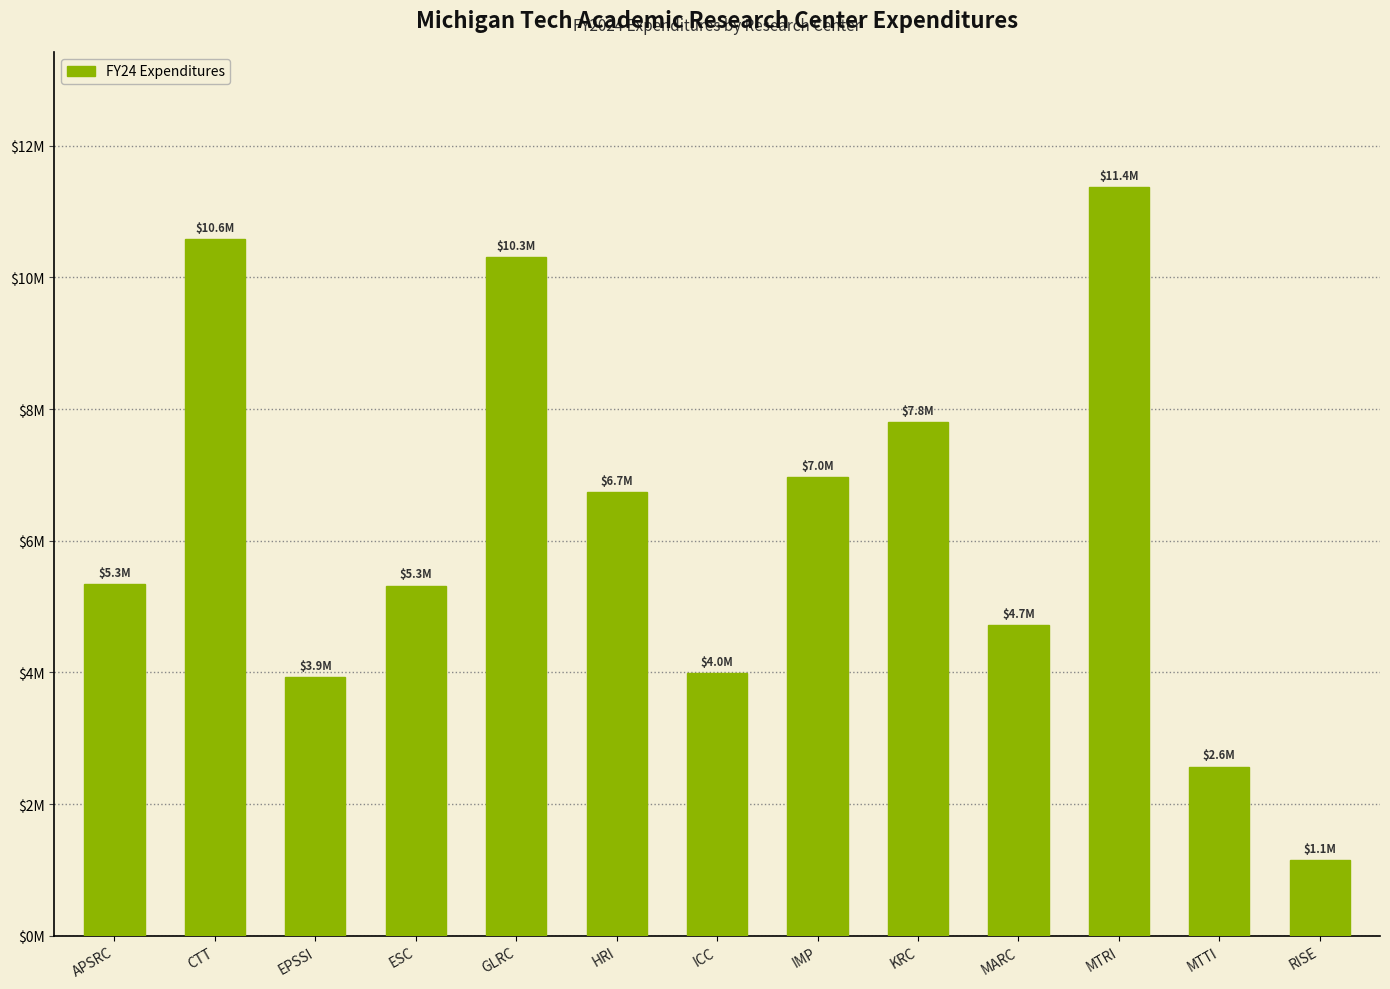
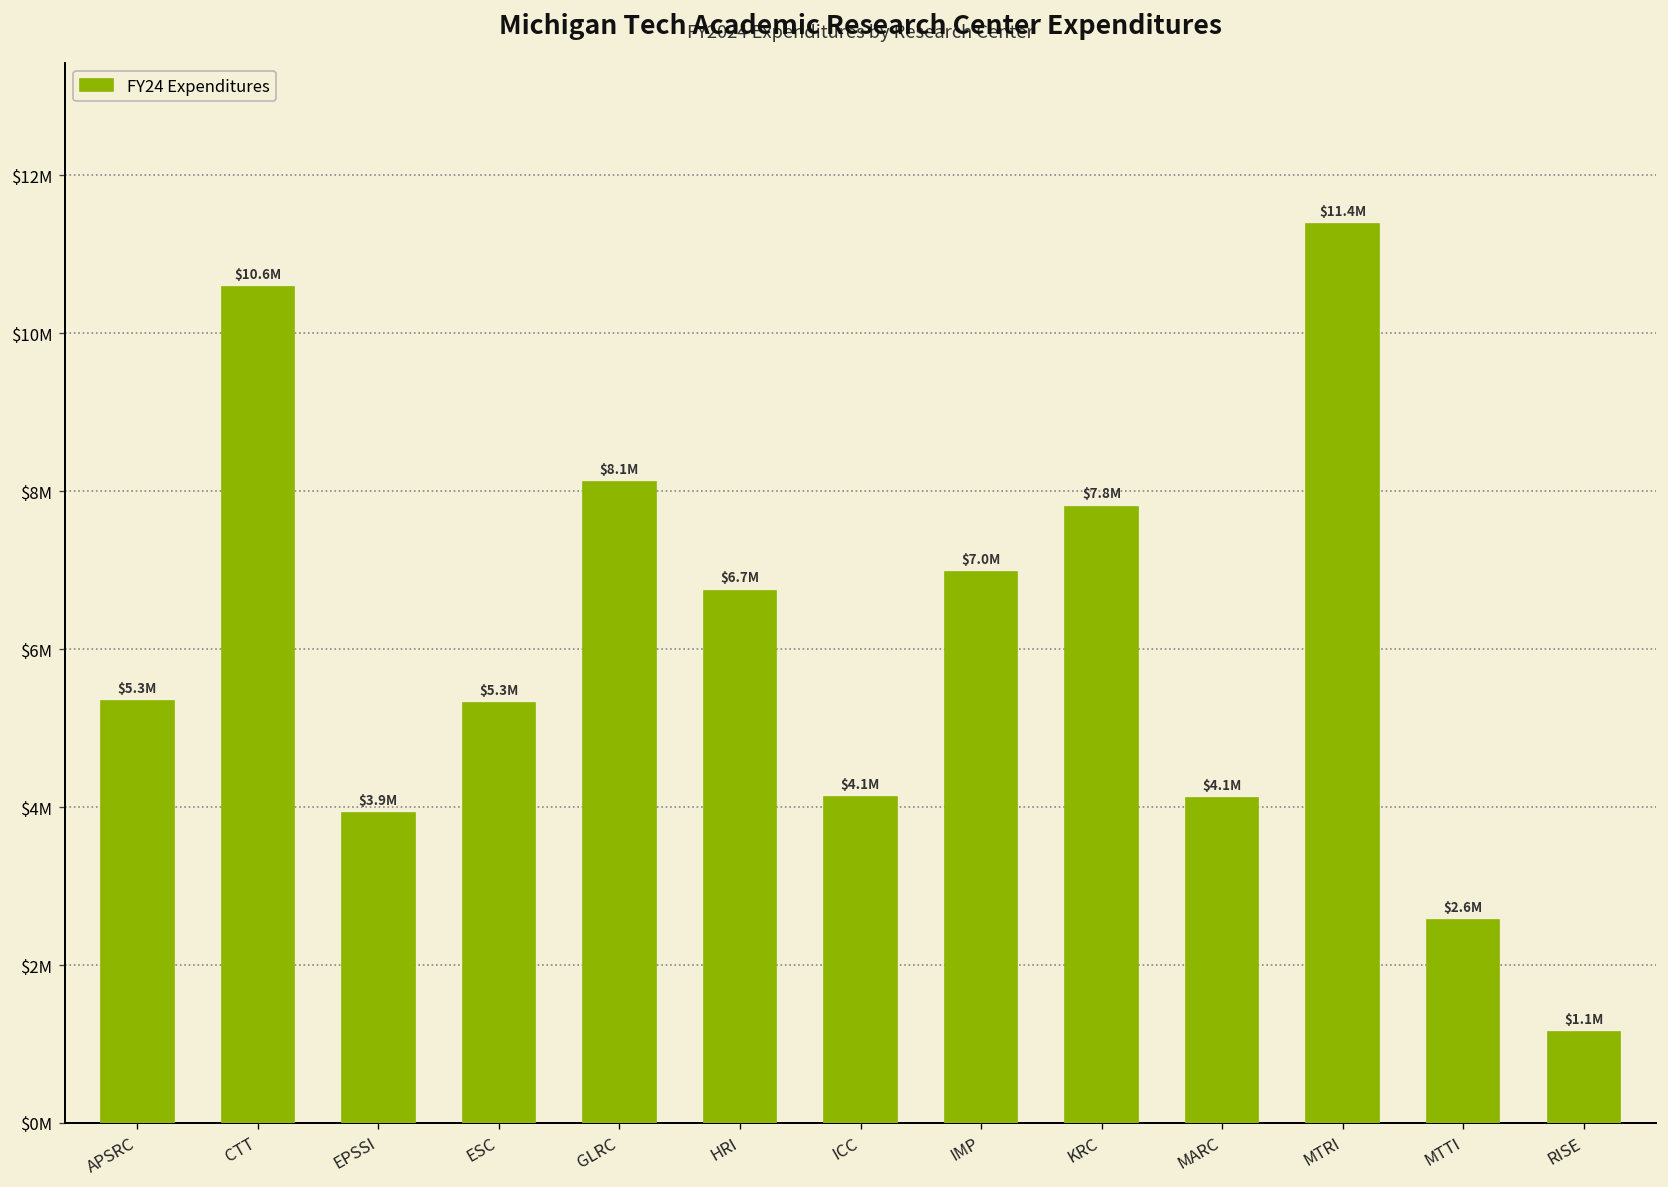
GLRC: $10.3M -> $8.1M
ICC: $4.0M -> $4.1M
MARC: $4.7M -> $4.1M
